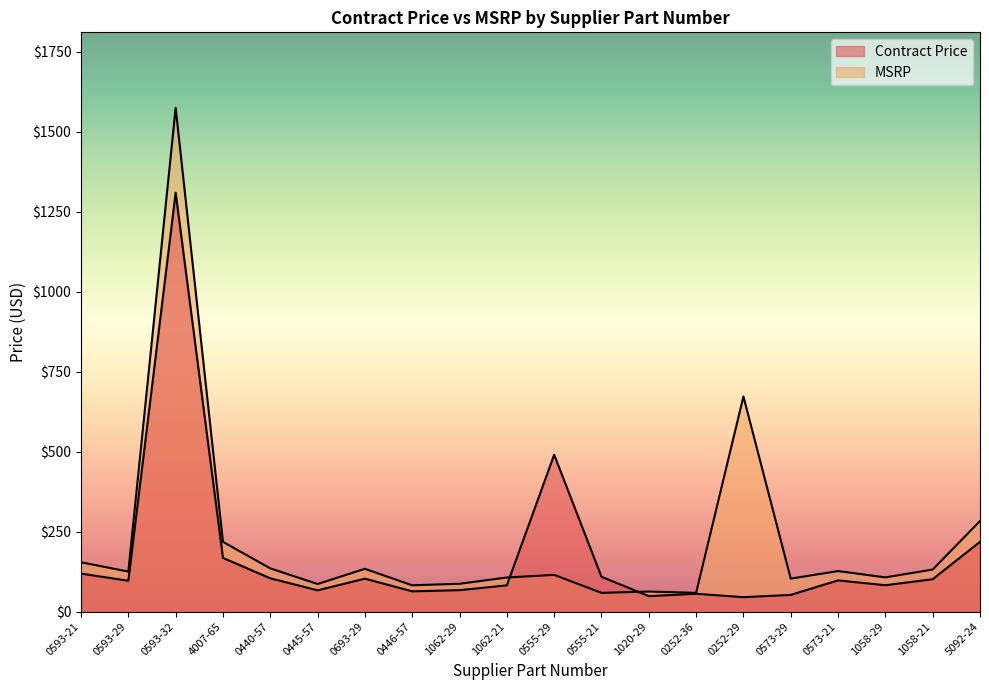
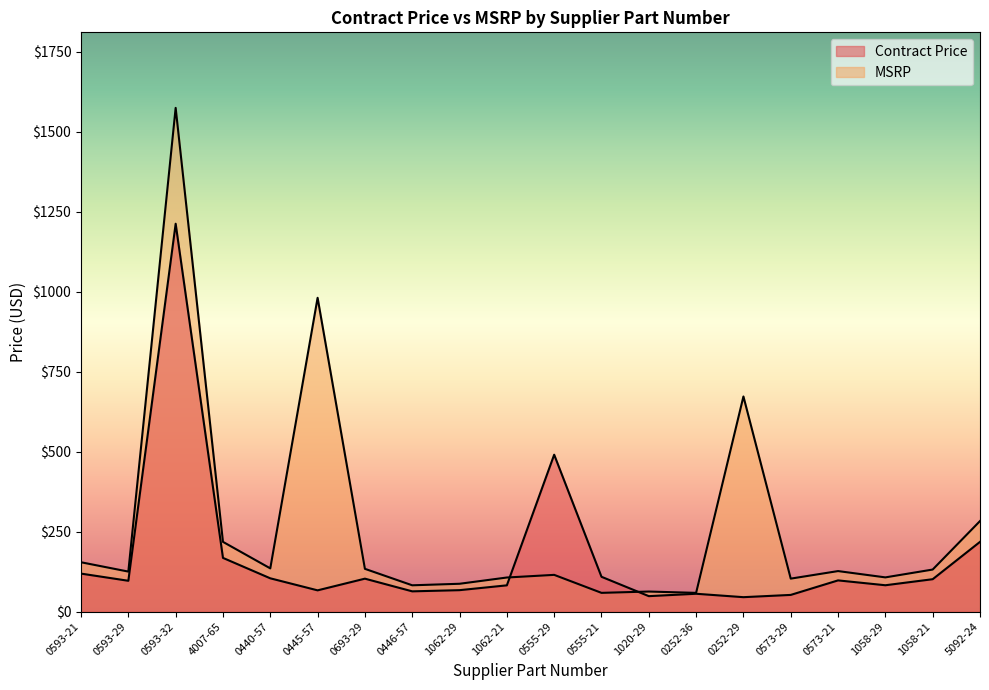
Contract Price, 0593-32: $1310 -> $1210
MSRP, 0445-57: $90 -> $980
